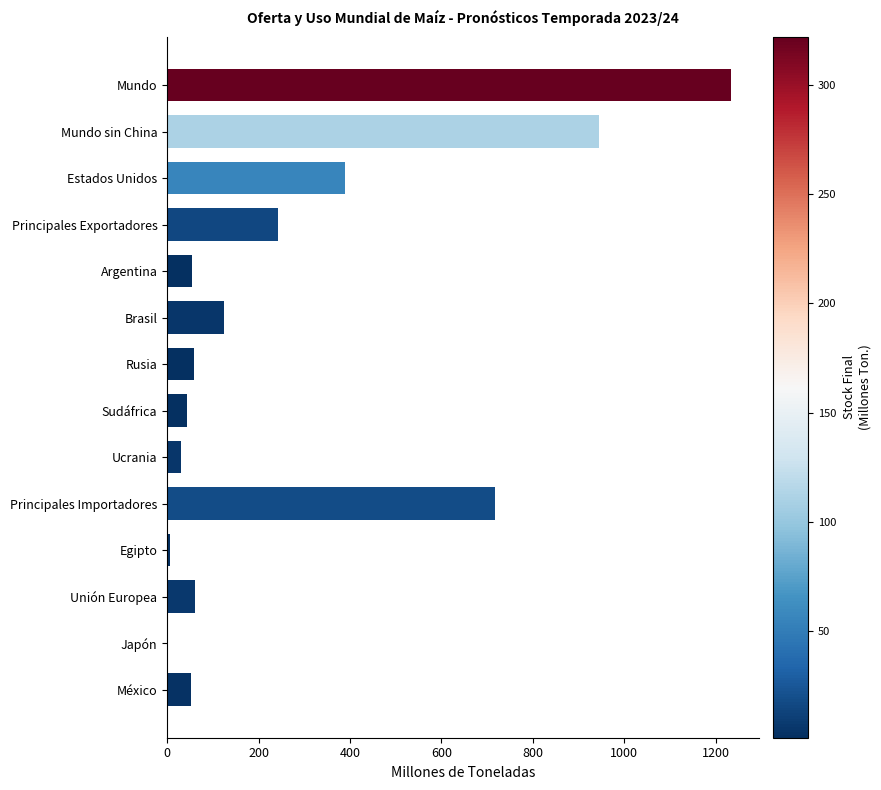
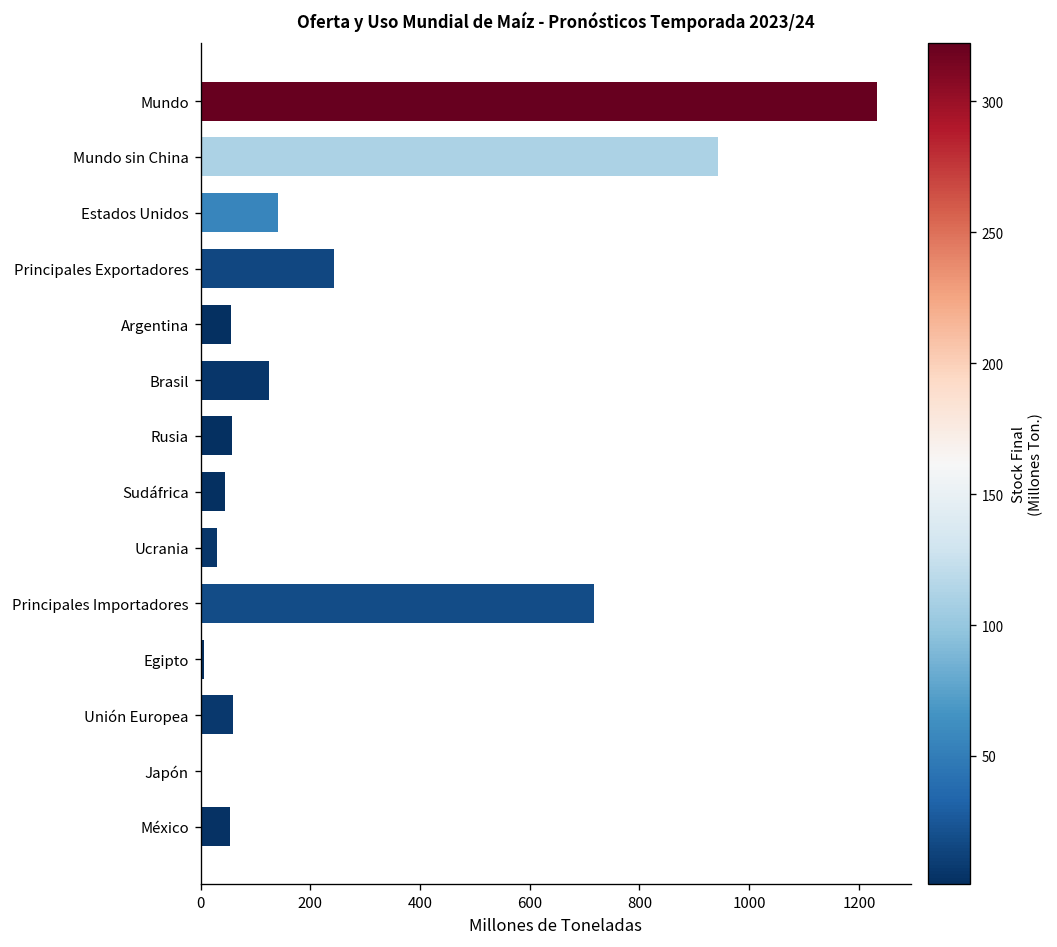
Estados Unidos: 390 -> 140
